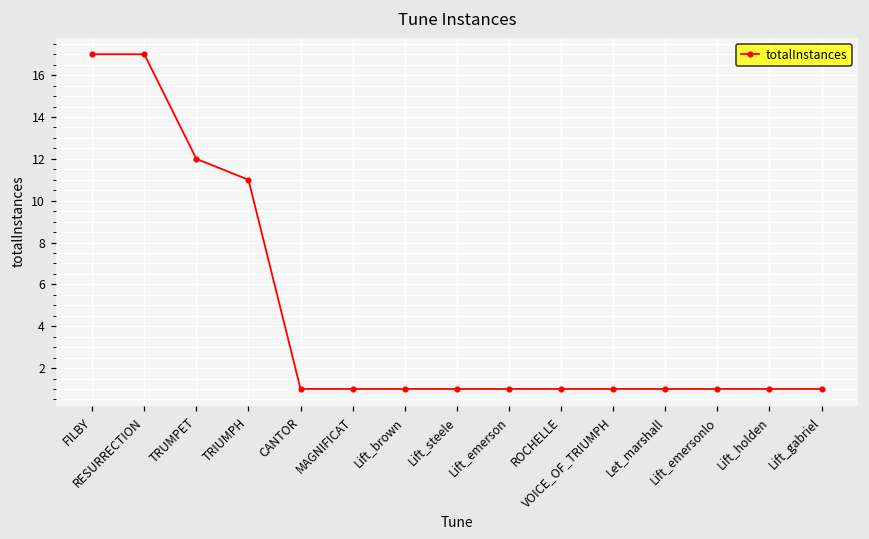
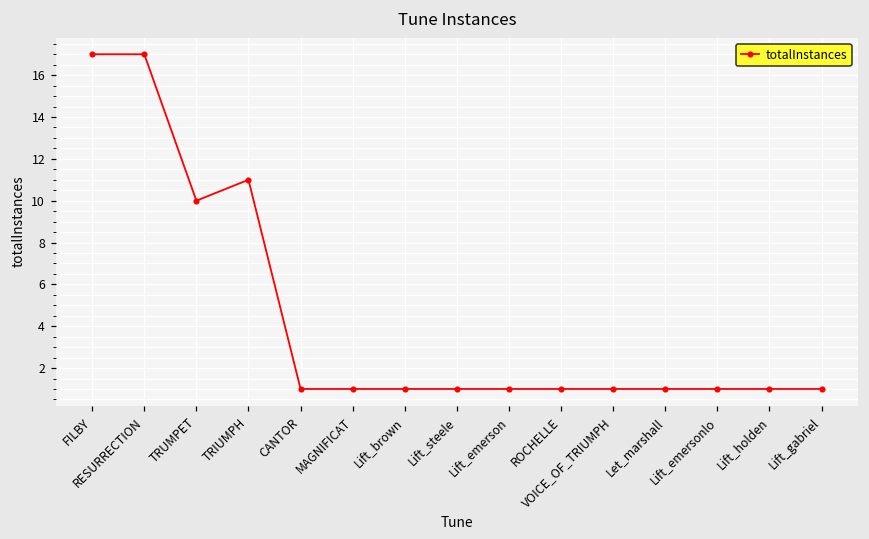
TRUMPET: 12 -> 10
